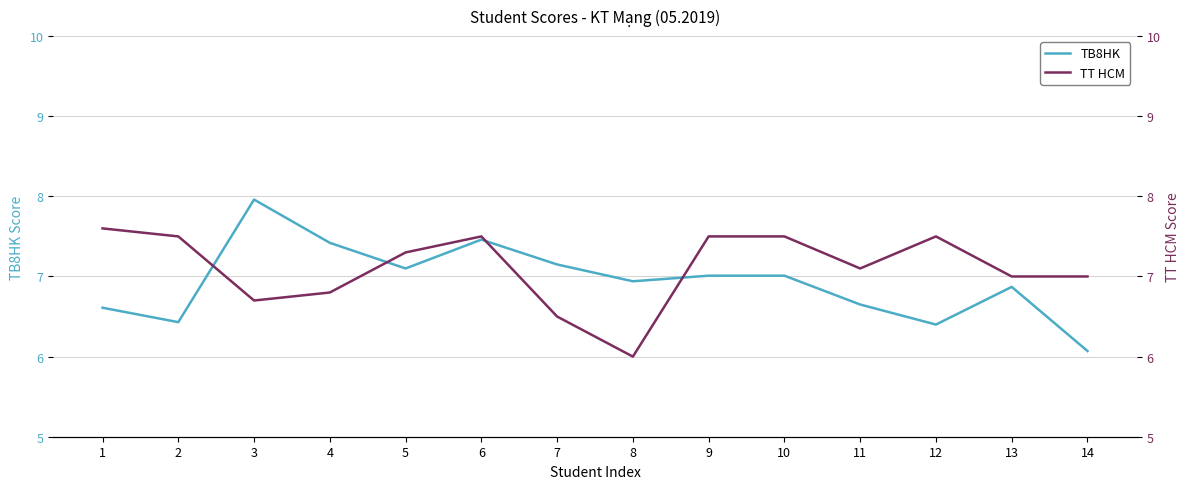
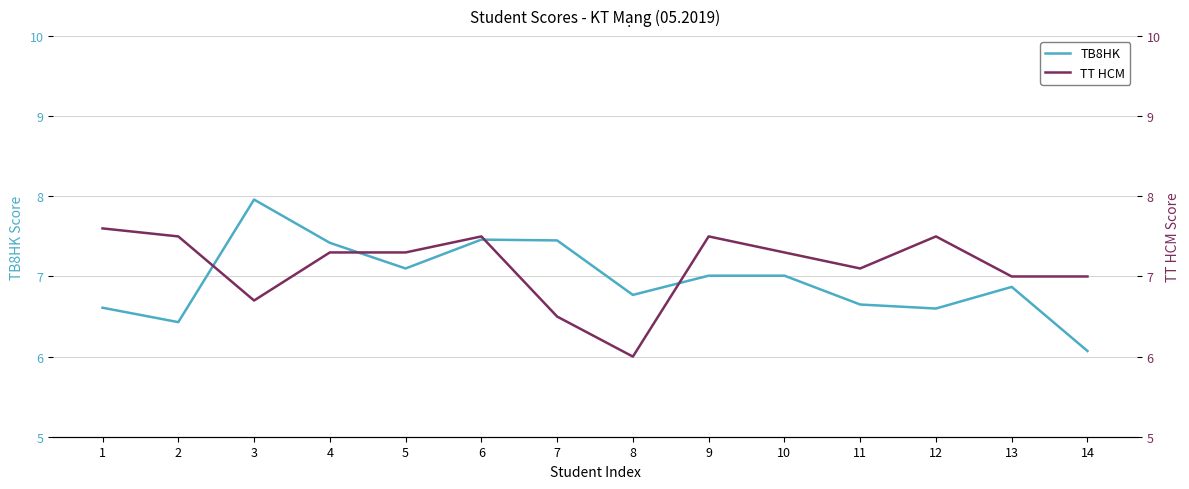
TB8HK, 7: 7.2 -> 7.5
TB8HK, 8: 6.9 -> 6.8
TB8HK, 12: 6.4 -> 6.6
TT HCM, 4: 6.8 -> 7.3
TT HCM, 10: 7.5 -> 7.3
